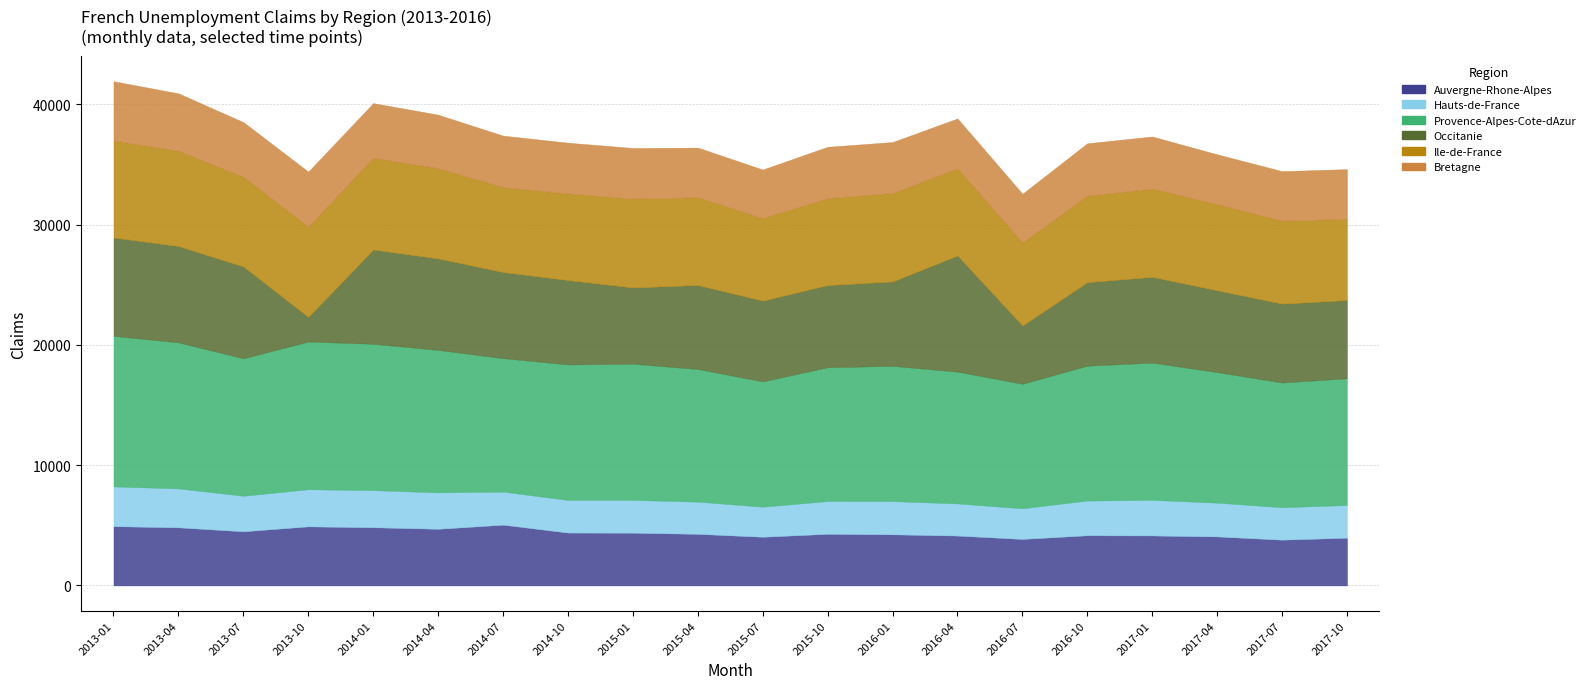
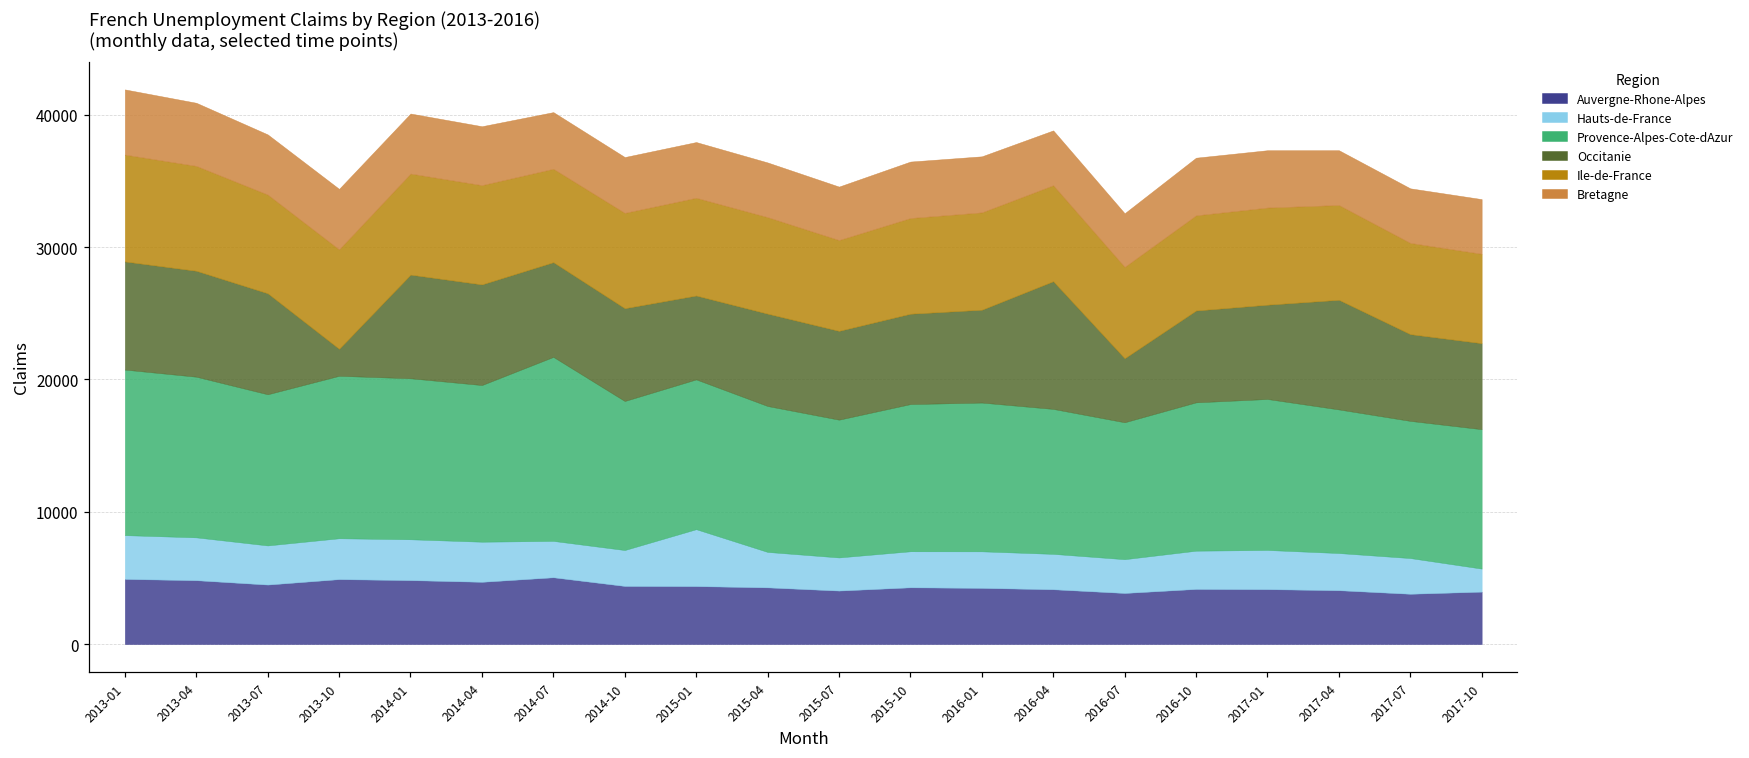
Provence-Alpes-Cote-dAzur, 2014-07: 11100 -> 13900
Hauts-de-France, 2015-01: 2700 -> 4300
Occitanie, 2017-04: 6800 -> 8300
Hauts-de-France, 2017-10: 2700 -> 1700
